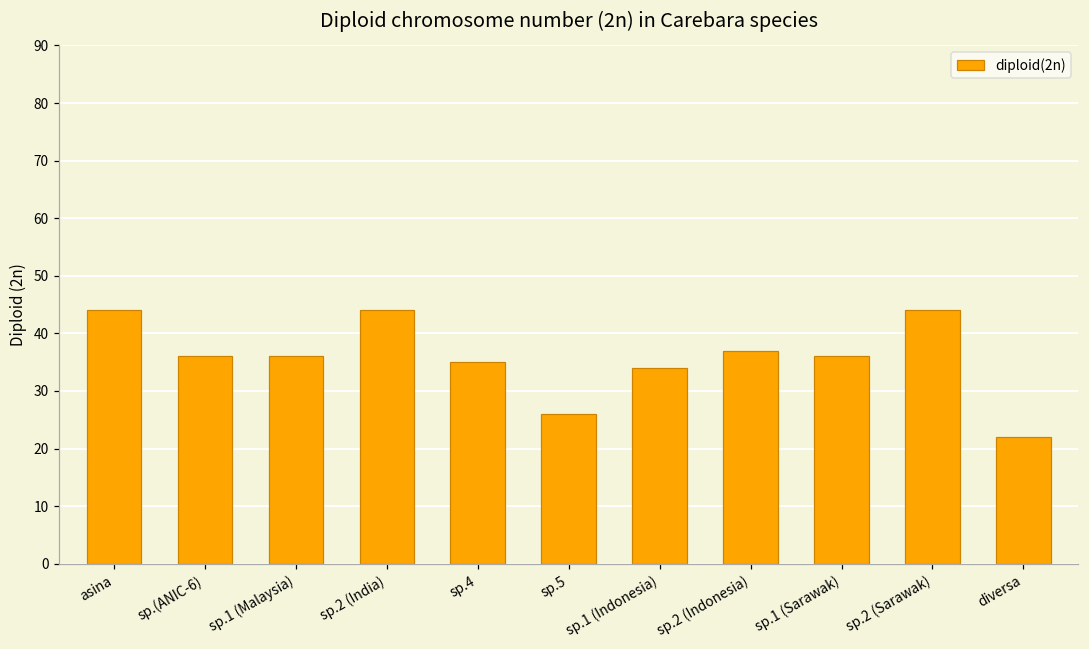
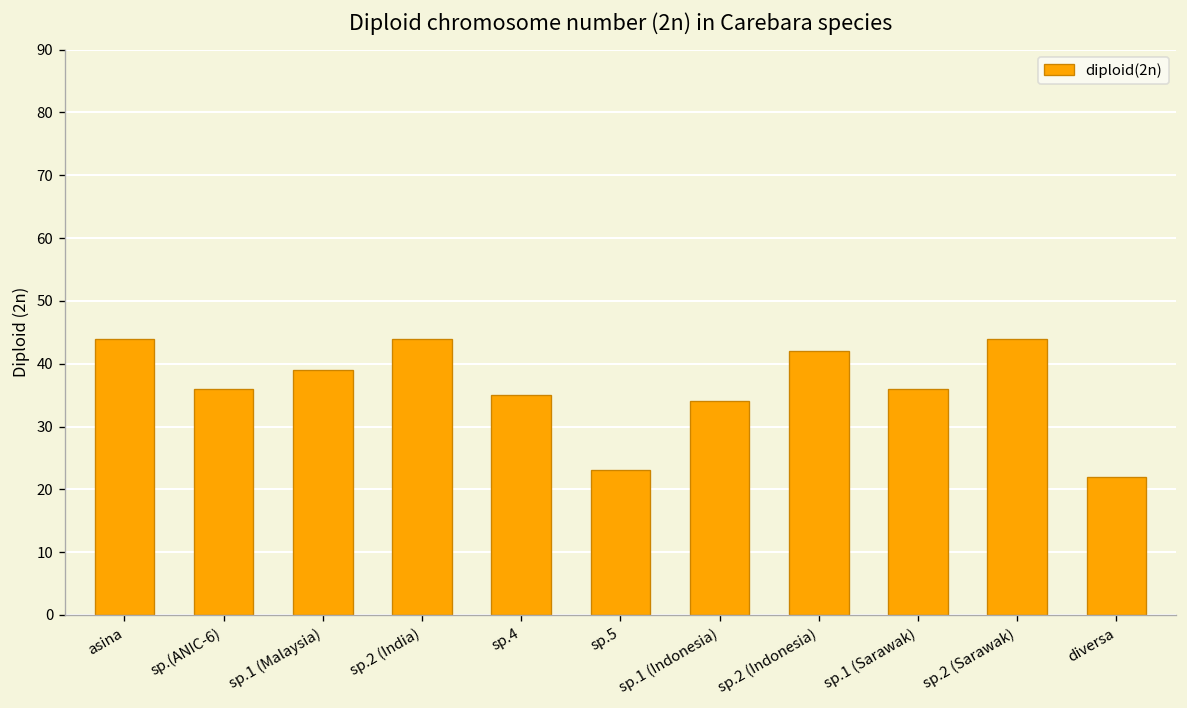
sp.1 (Malaysia): 36 -> 39
sp.5: 26 -> 23
sp.2 (Indonesia): 37 -> 42
